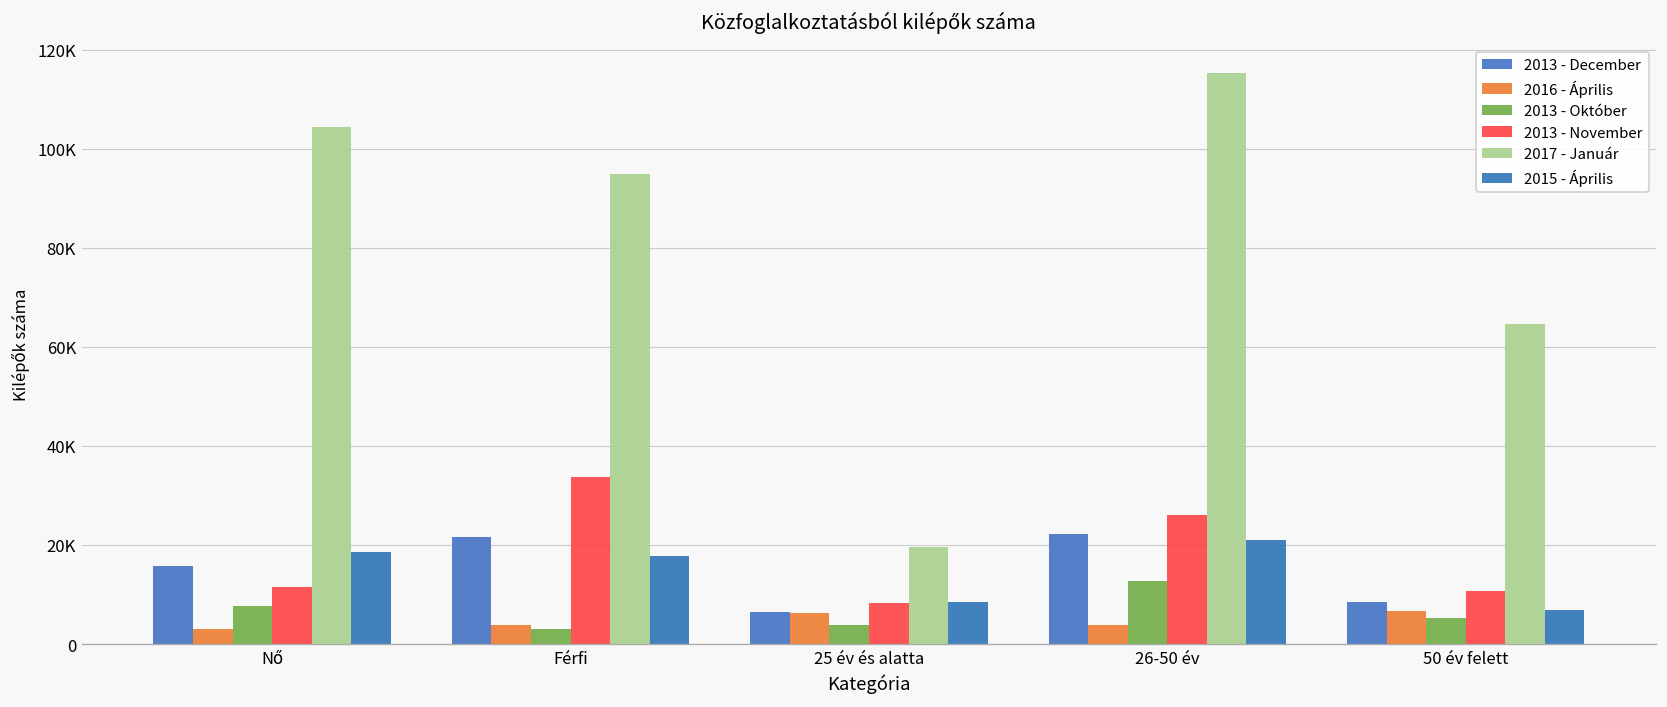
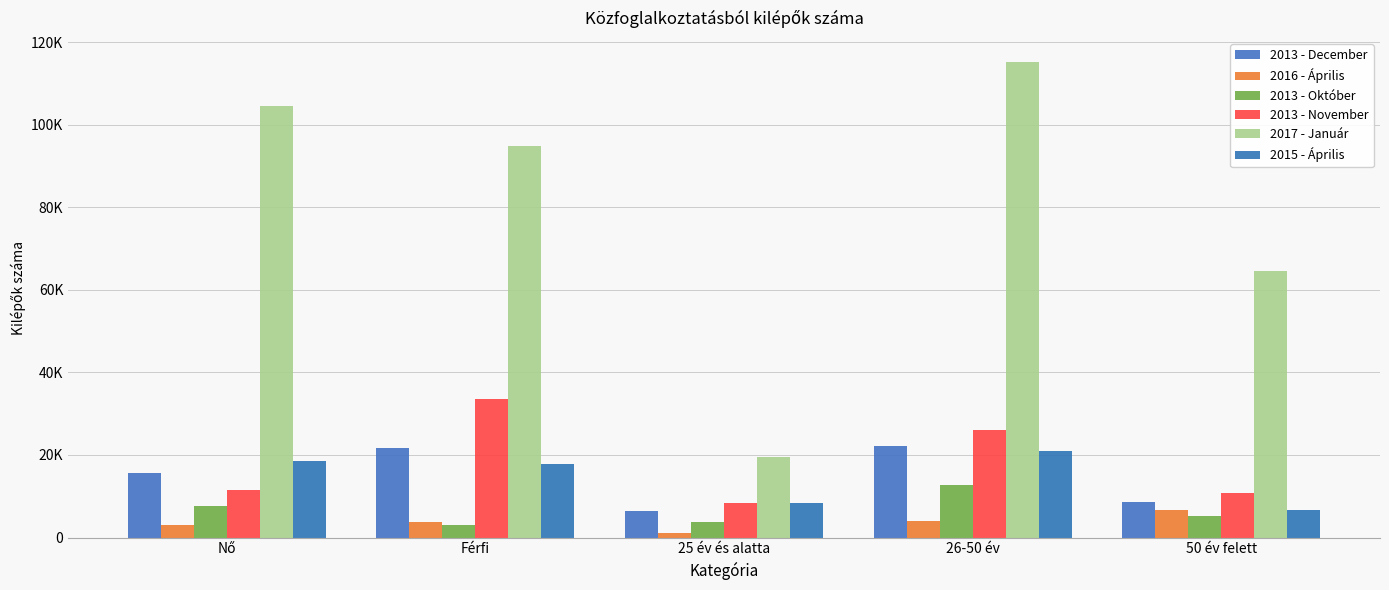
2016 - Április, 25 év és alatta: 6000 -> 1000
